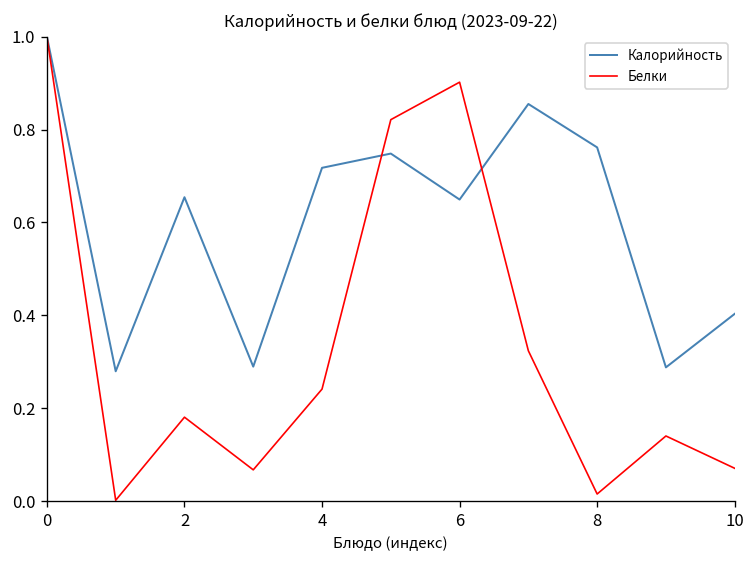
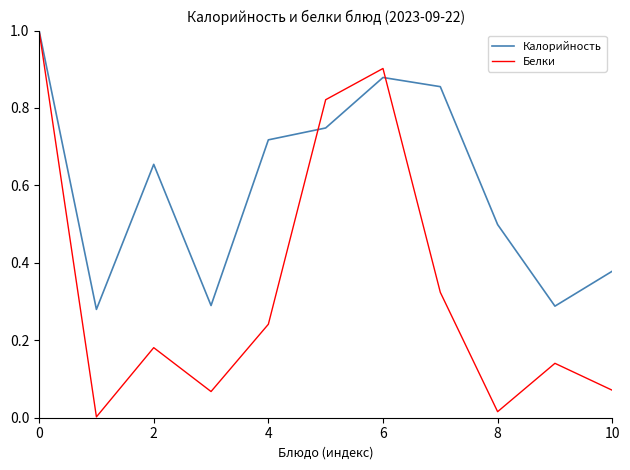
Калорийность, 6: 0.65 -> 0.88
Калорийность, 8: 0.76 -> 0.50
Калорийность, 10: 0.40 -> 0.38
